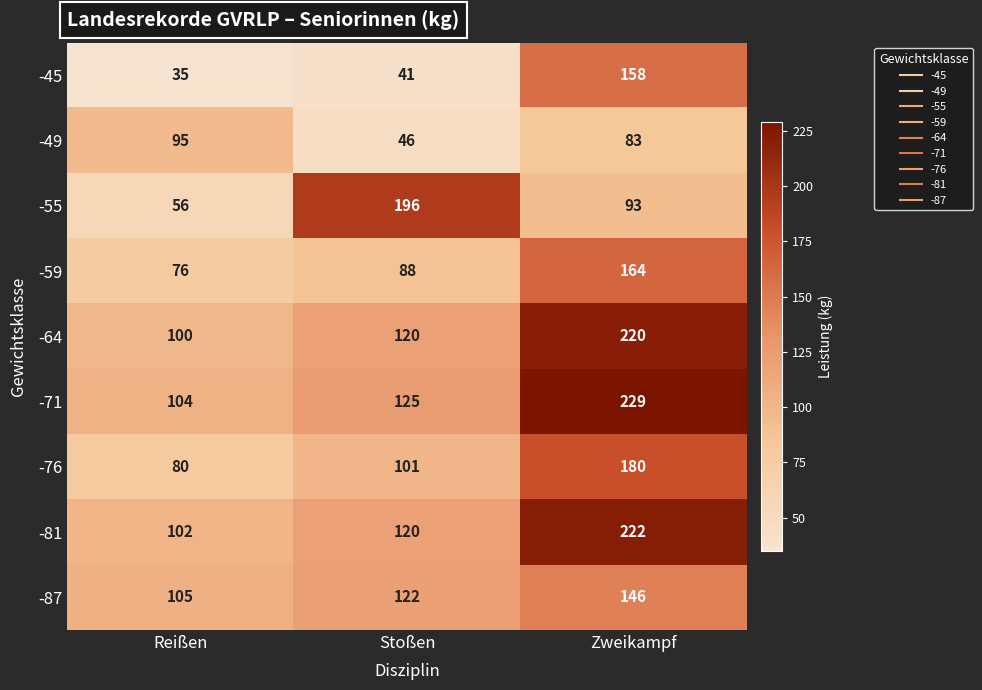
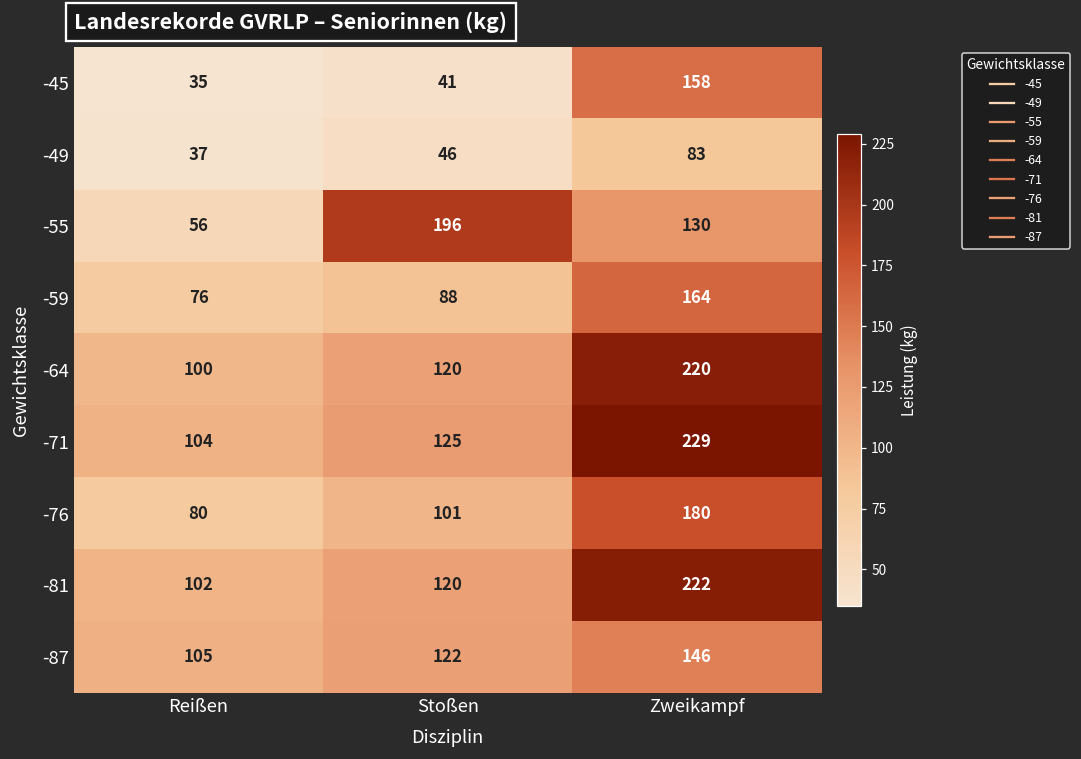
-49, Reißen: 95 -> 37
-55, Zweikampf: 93 -> 130
